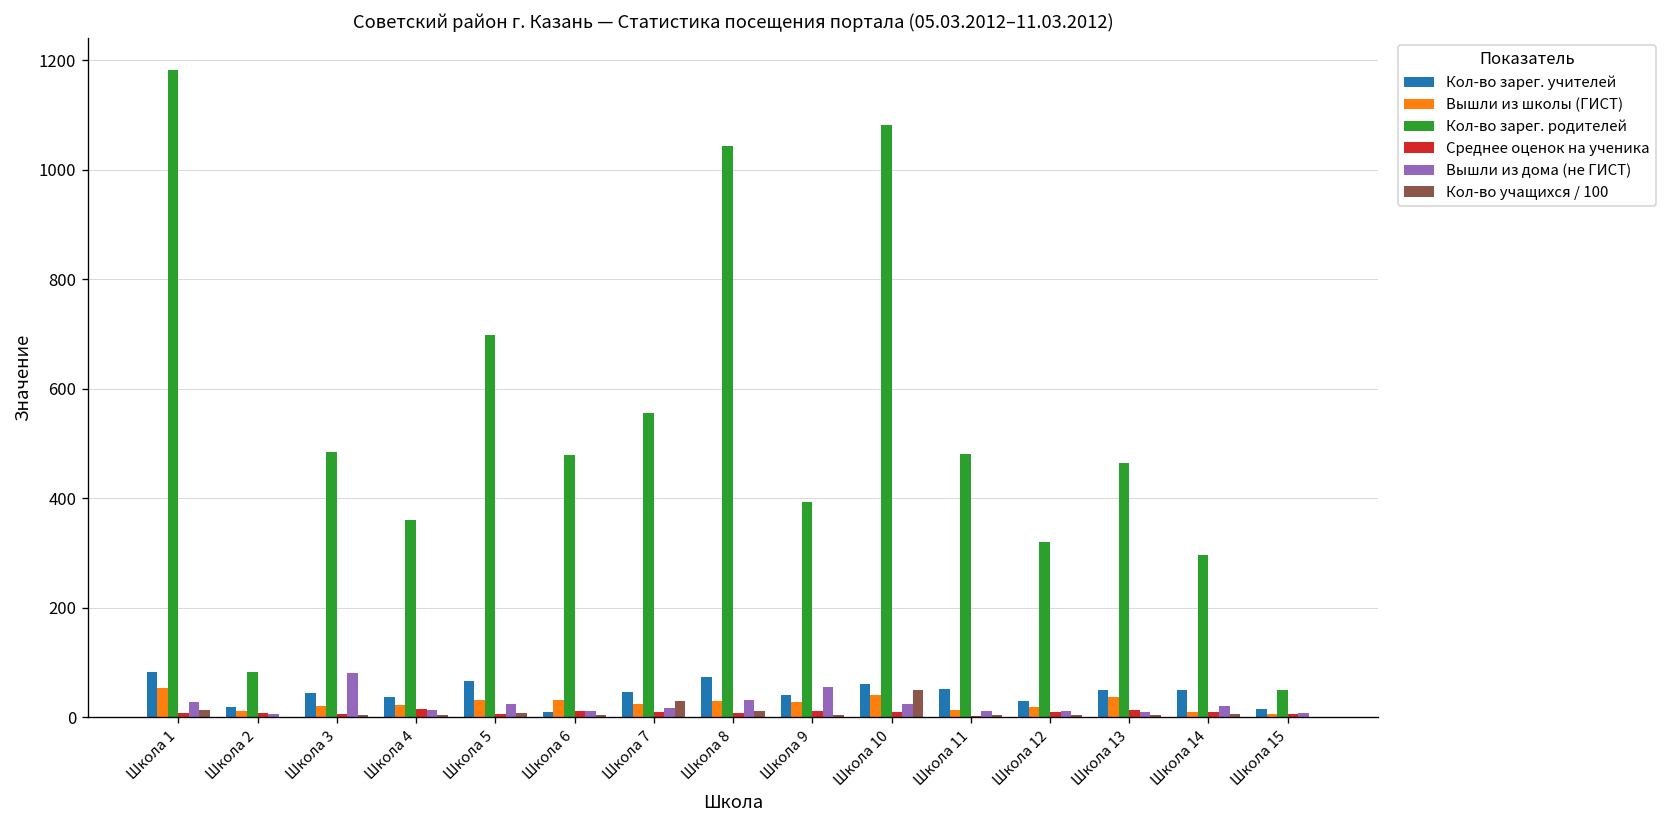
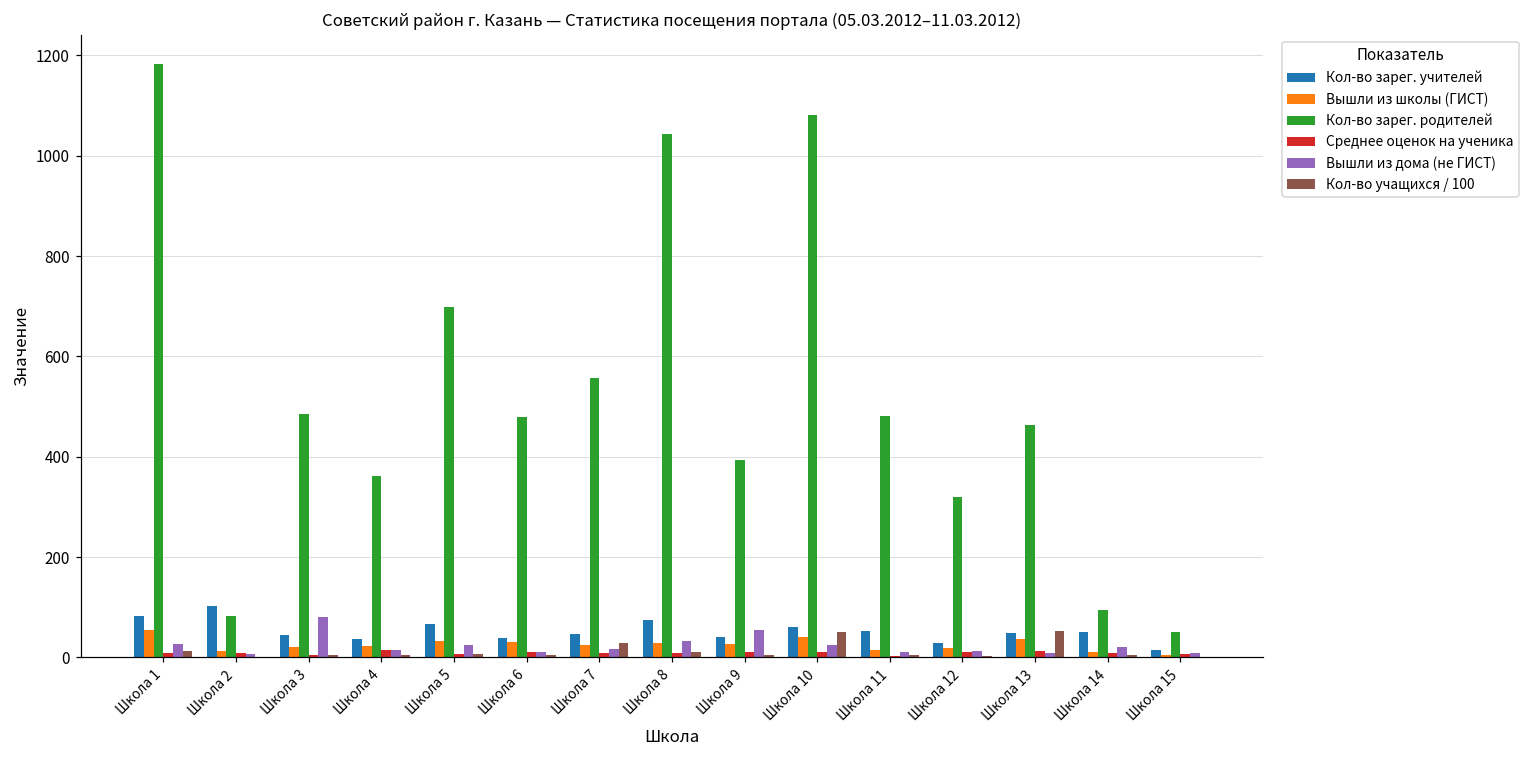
Кол-во зарег. учителей, Школа 2: 20 -> 100
Кол-во зарег. учителей, Школа 6: 10 -> 40
Кол-во учащихся / 100, Школа 13: 0 -> 50
Кол-во зарег. родителей, Школа 14: 300 -> 90
